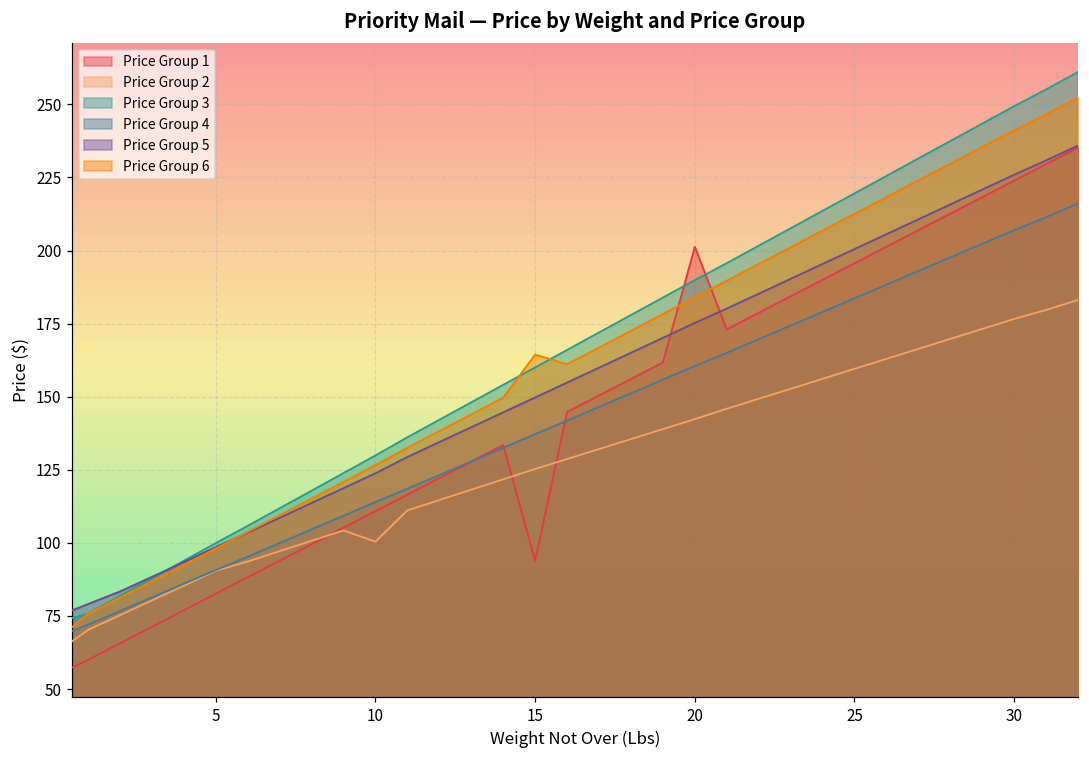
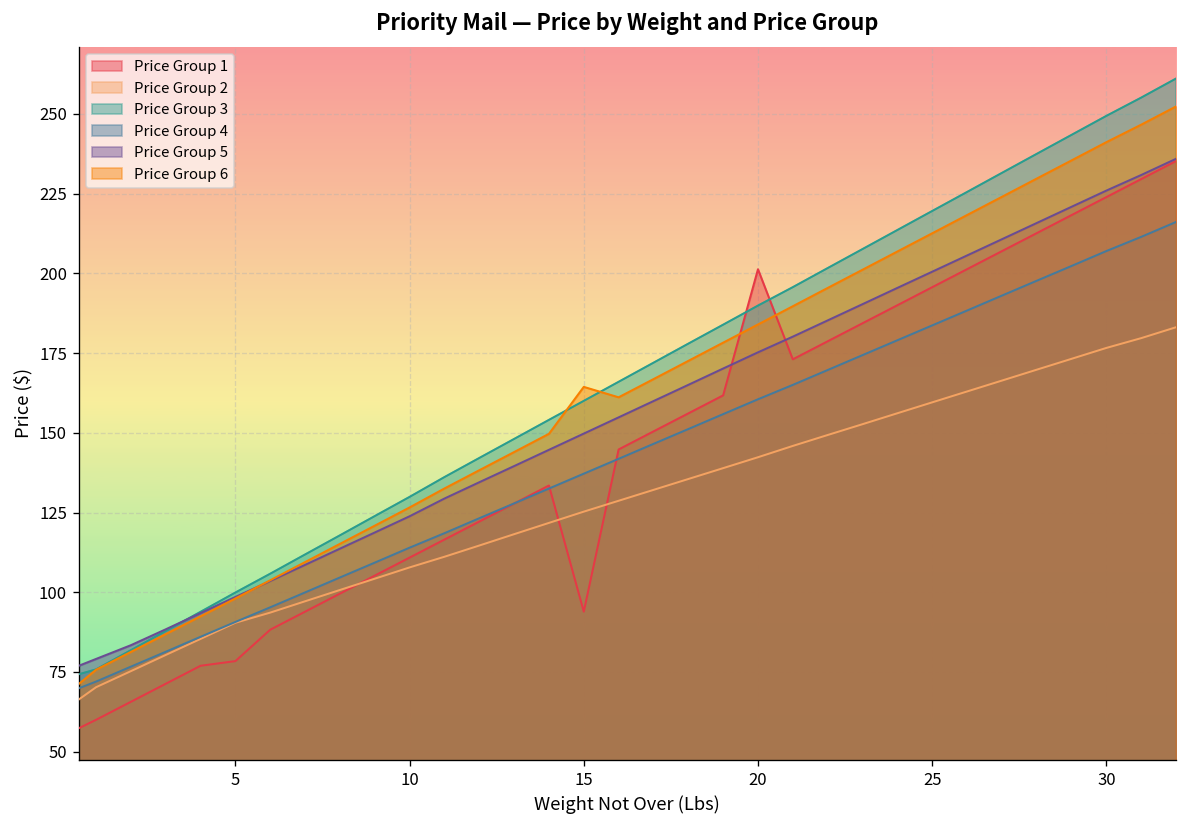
Price Group 1, 5: 83 -> 78
Price Group 2, 10: 100 -> 108
